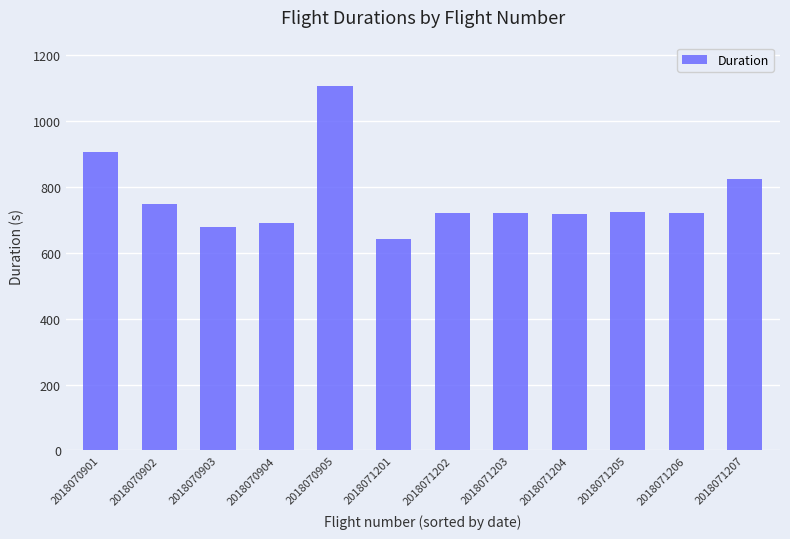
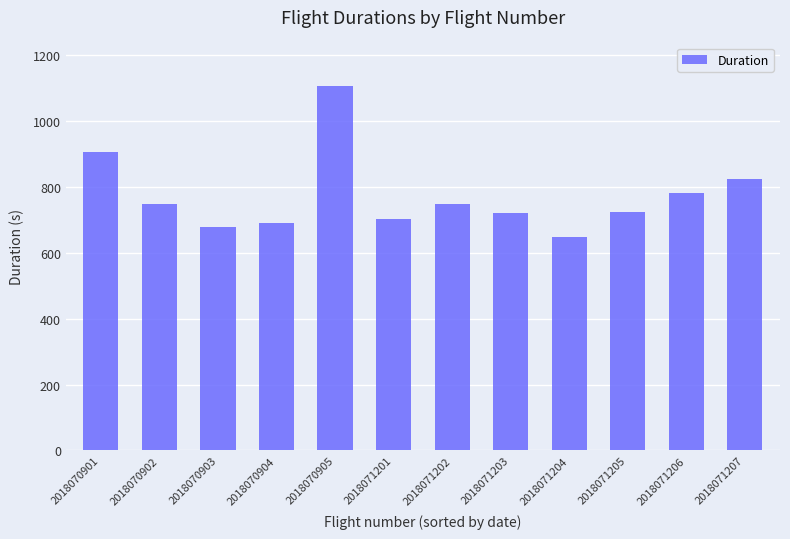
2018071201: 640 -> 700
2018071202: 720 -> 750
2018071204: 720 -> 650
2018071206: 720 -> 780
